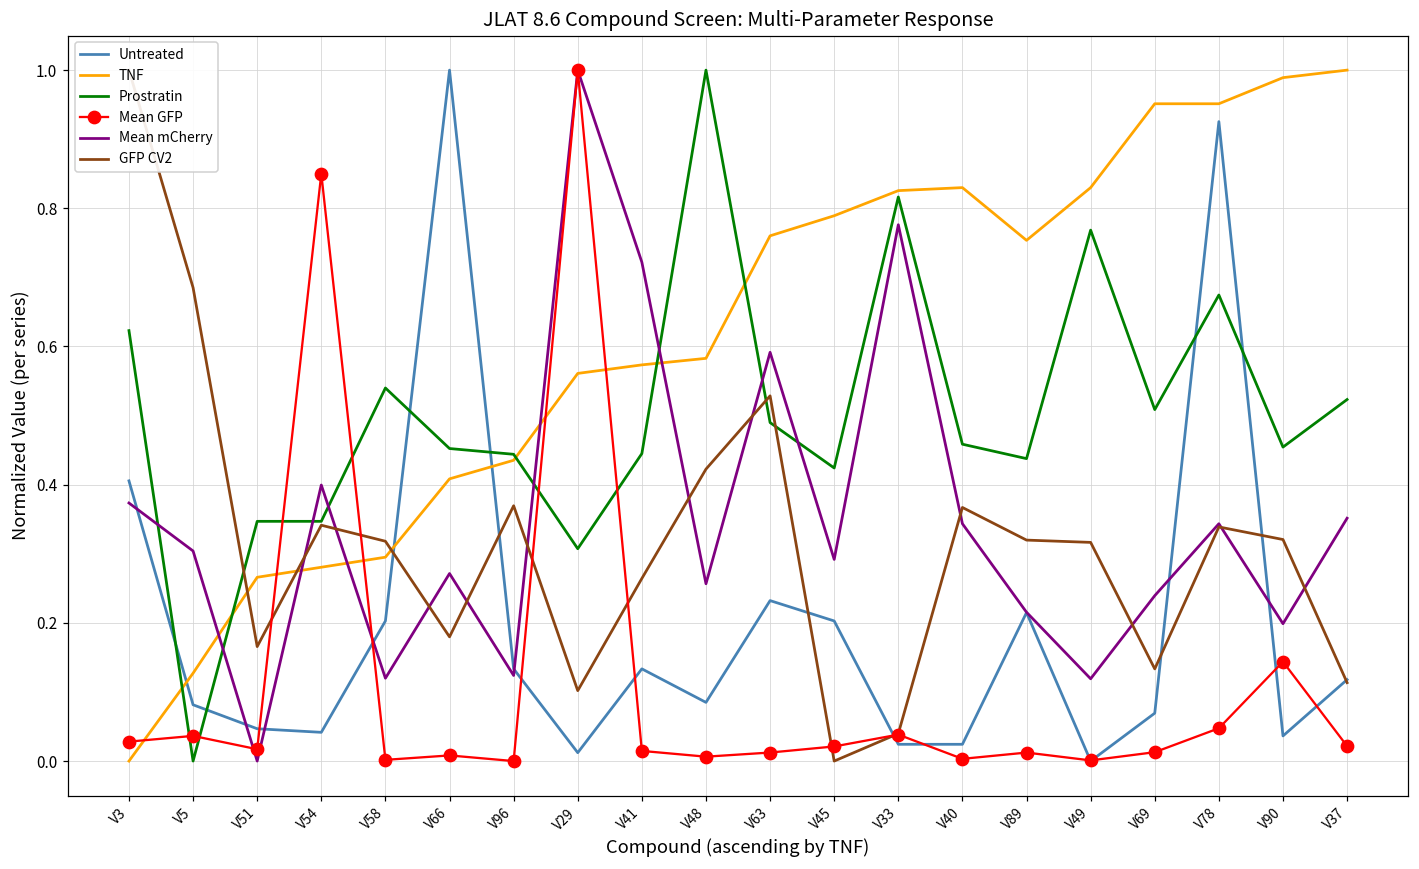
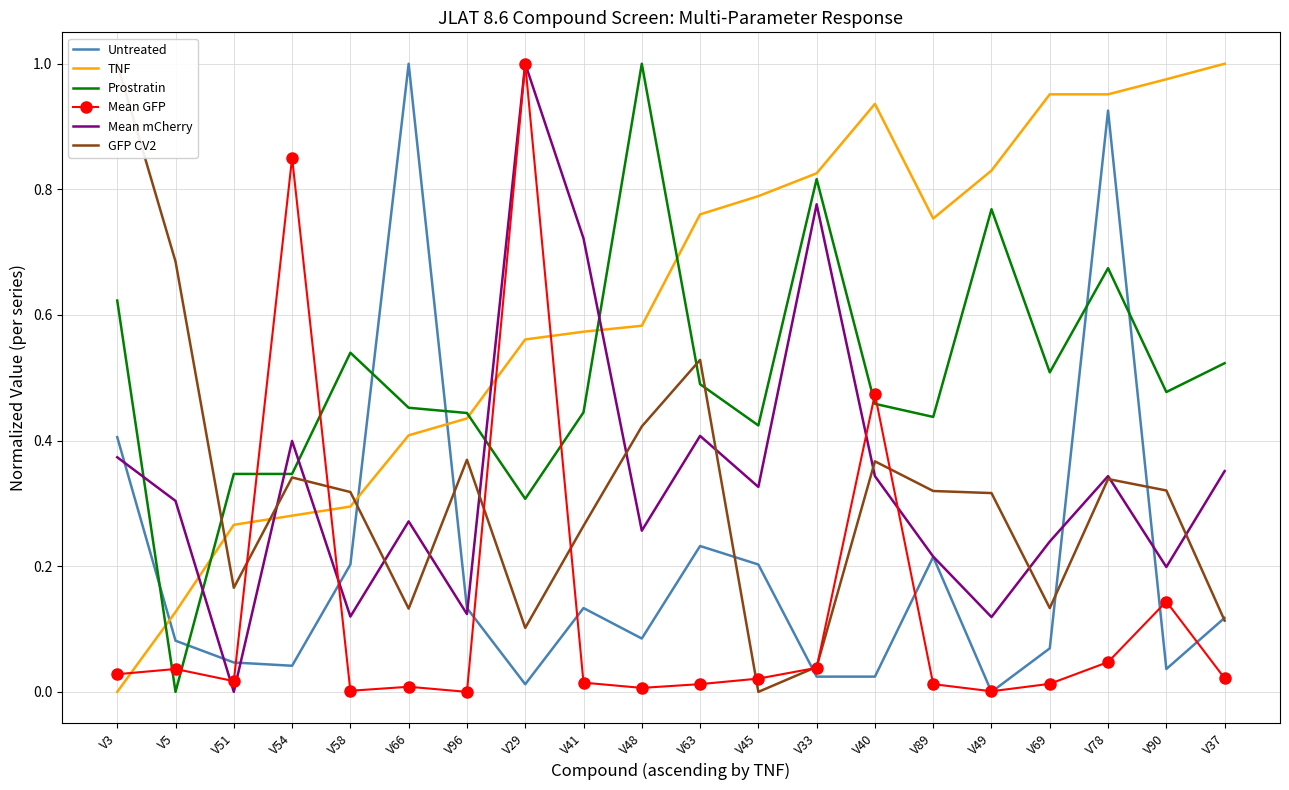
GFP CV2, V66: 0.18 -> 0.13
Mean mCherry, V63: 0.59 -> 0.41
Mean mCherry, V45: 0.29 -> 0.33
TNF, V40: 0.83 -> 0.94
Mean GFP, V40: 0.00 -> 0.47
TNF, V90: 0.99 -> 0.98
Prostratin, V90: 0.45 -> 0.48
